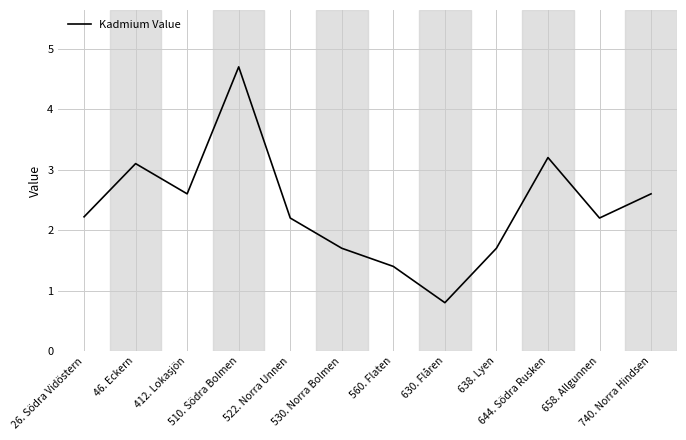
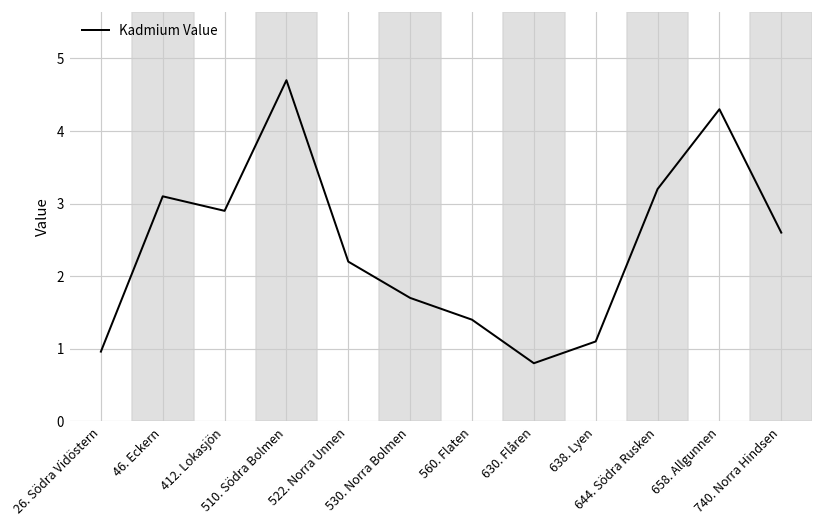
26. Södra Vidöstern: 2.2 -> 1.0
412. Lokasjön: 2.6 -> 2.9
638. Lyen: 1.7 -> 1.1
658. Allgunnen: 2.2 -> 4.3
